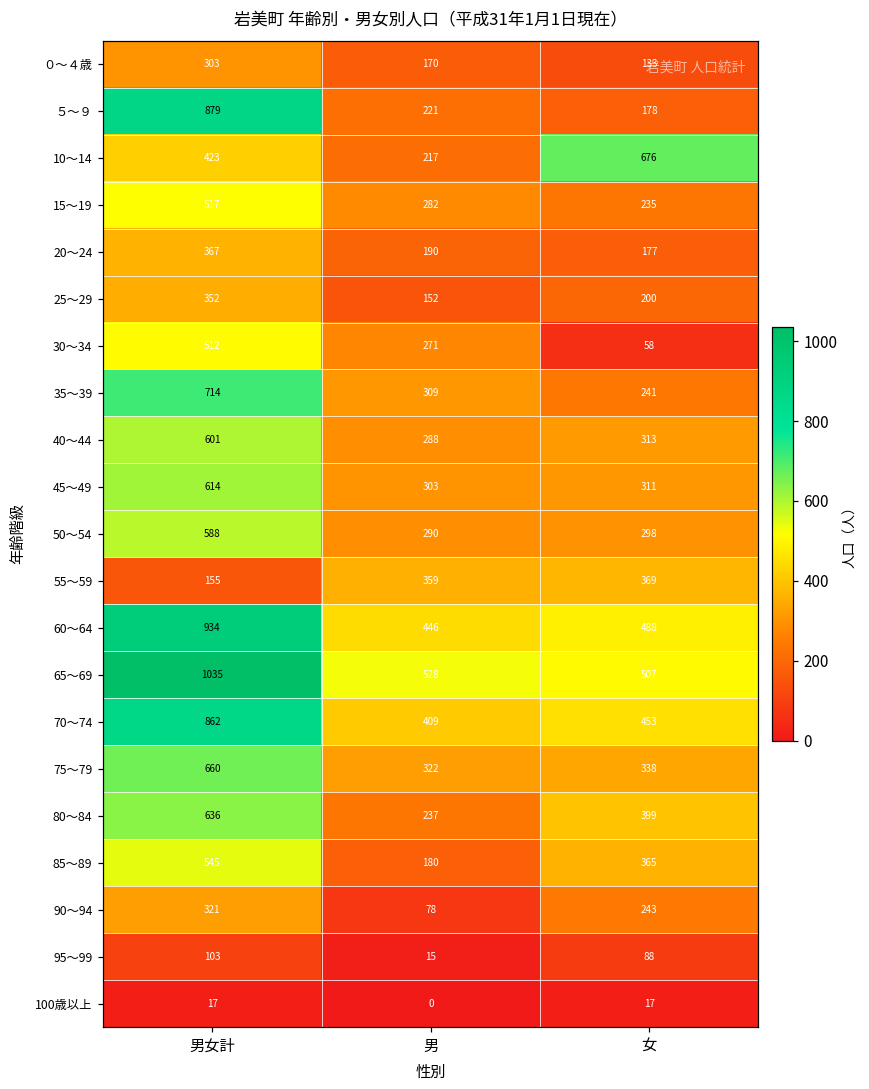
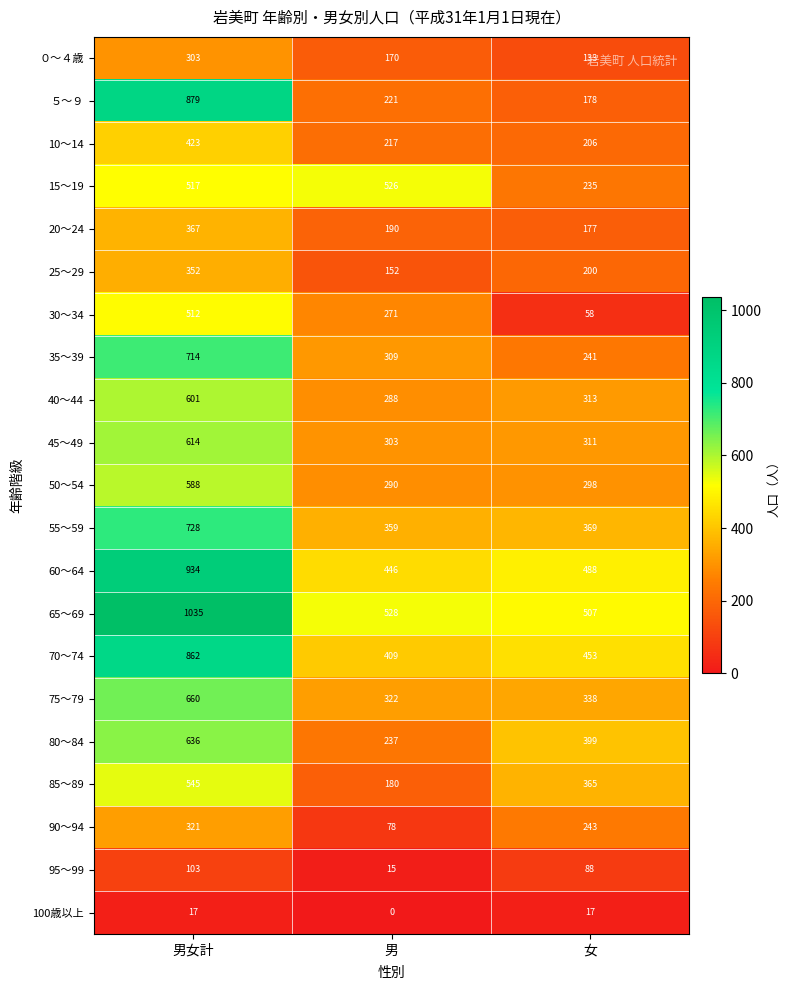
10～14, 女: 676 -> 206
15～19, 男: 282 -> 526
55～59, 男女計: 155 -> 728
